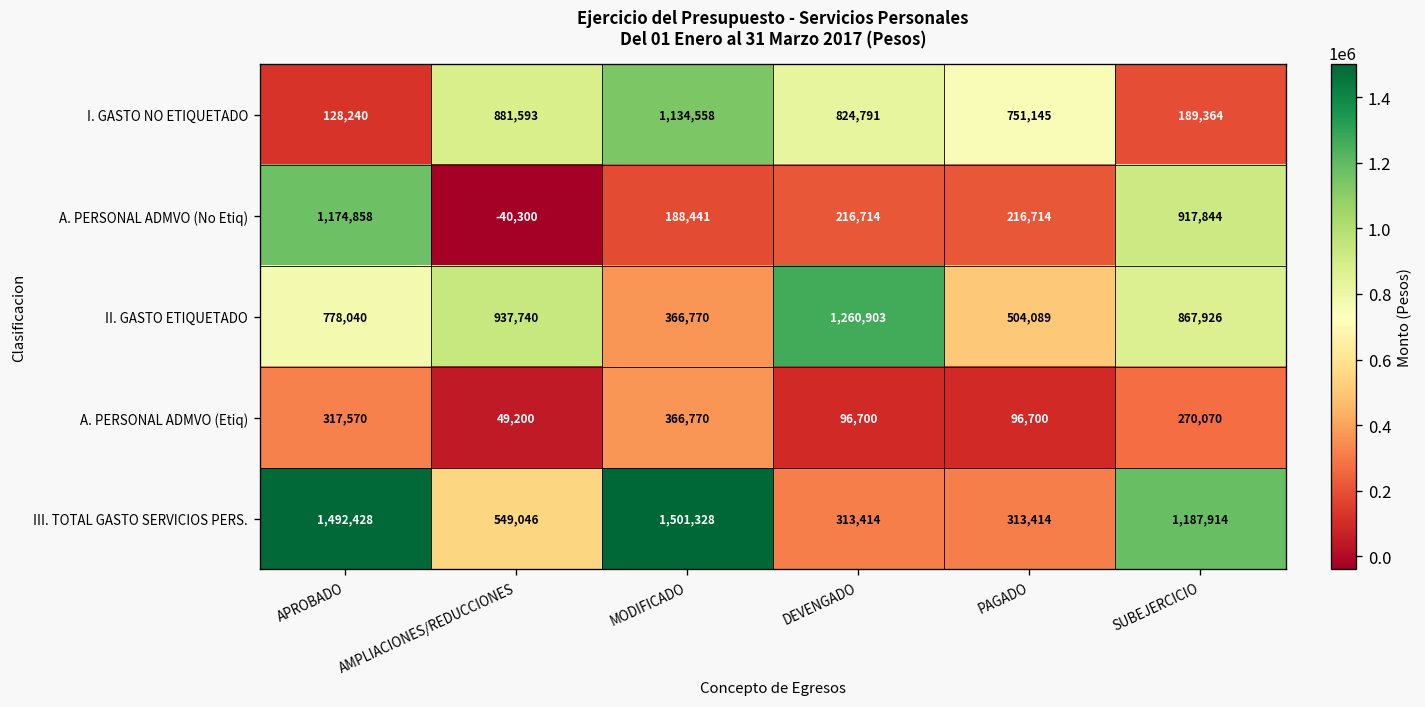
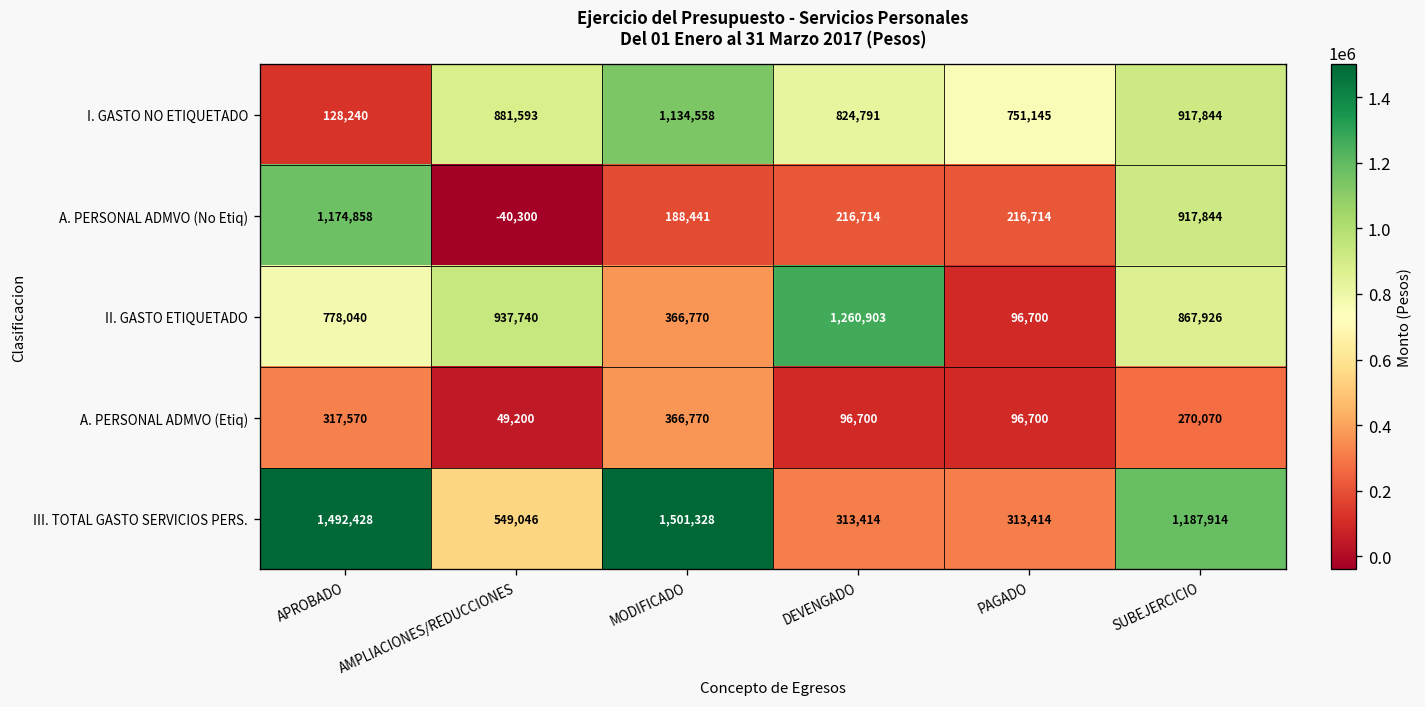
I. GASTO NO ETIQUETADO, SUBEJERCICIO: 189,364 -> 917,844
II. GASTO ETIQUETADO, PAGADO: 504,089 -> 96,700
